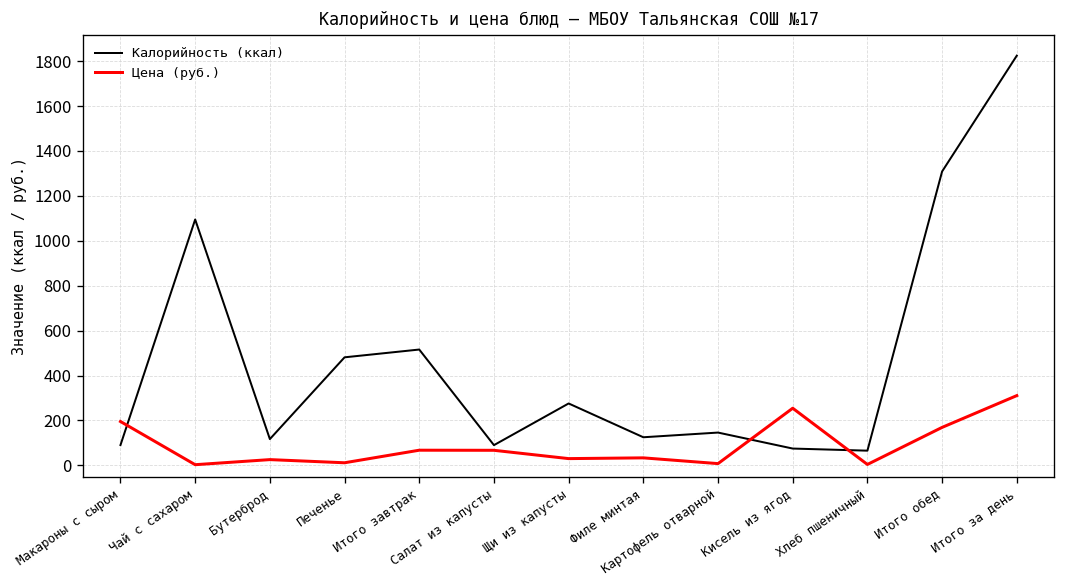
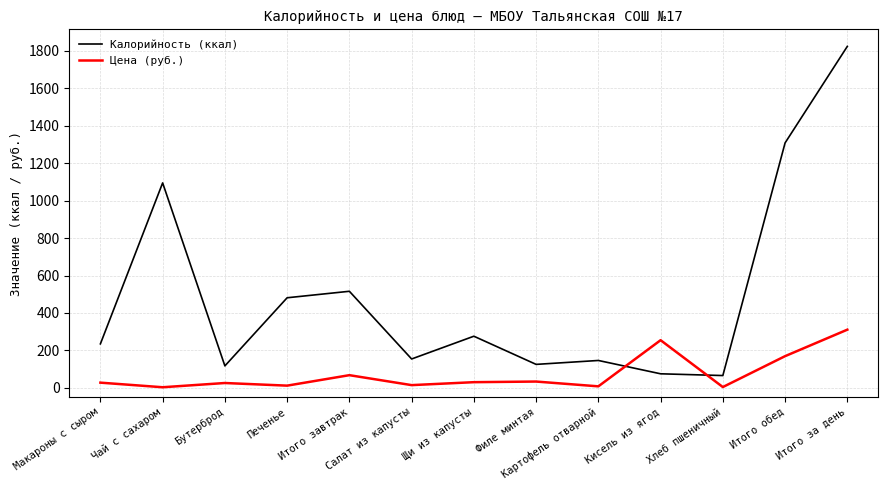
Калорийность (ккал), Макароны с сыром: 90 -> 230
Цена (руб.), Макароны с сыром: 200 -> 30
Калорийность (ккал), Салат из капусты: 90 -> 150
Цена (руб.), Салат из капусты: 70 -> 10
